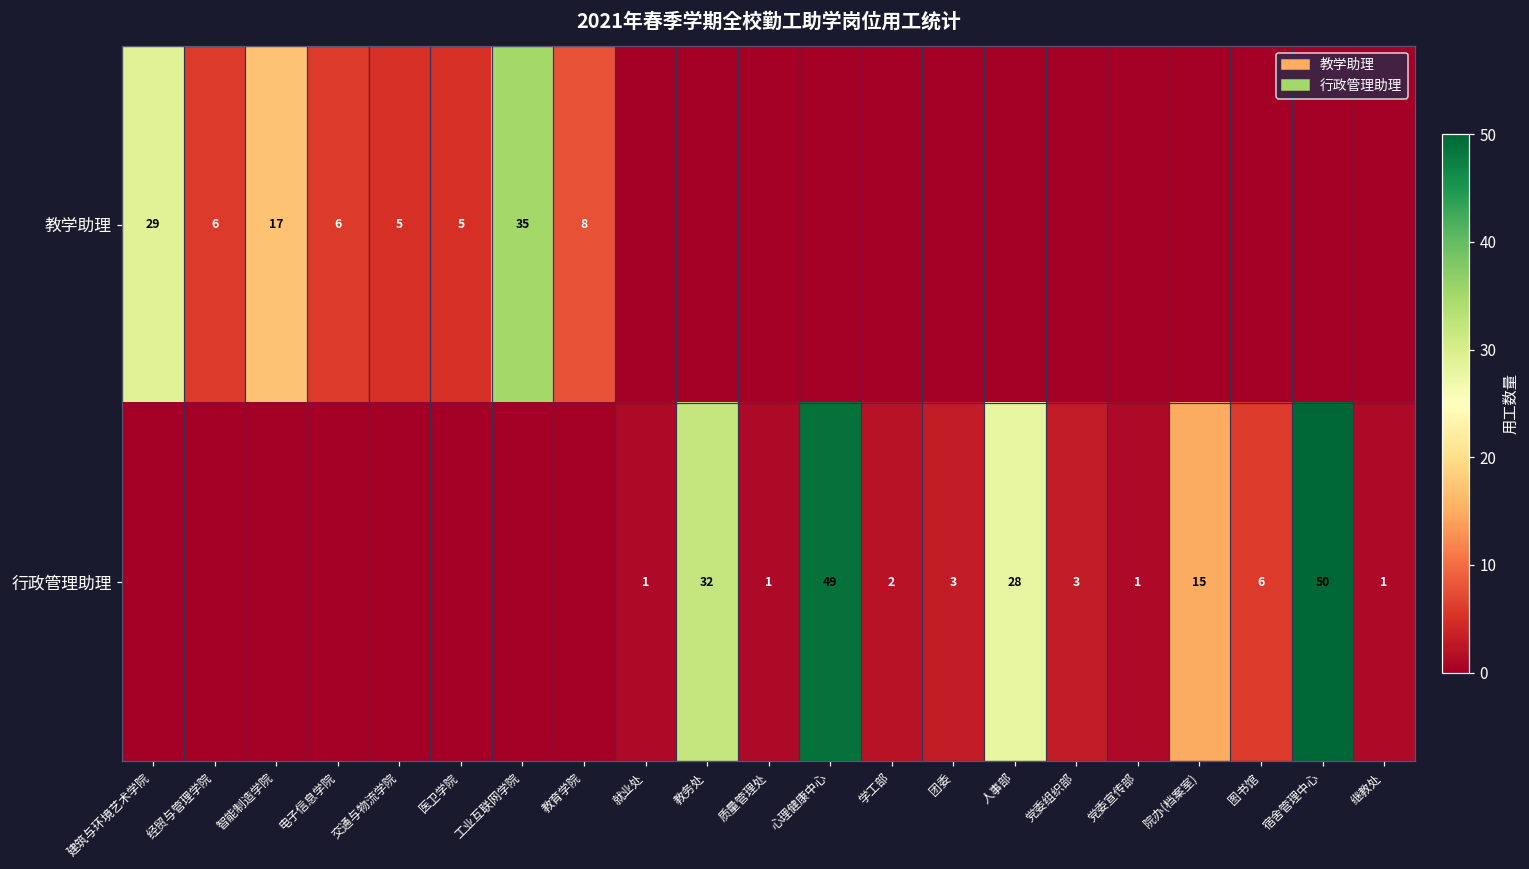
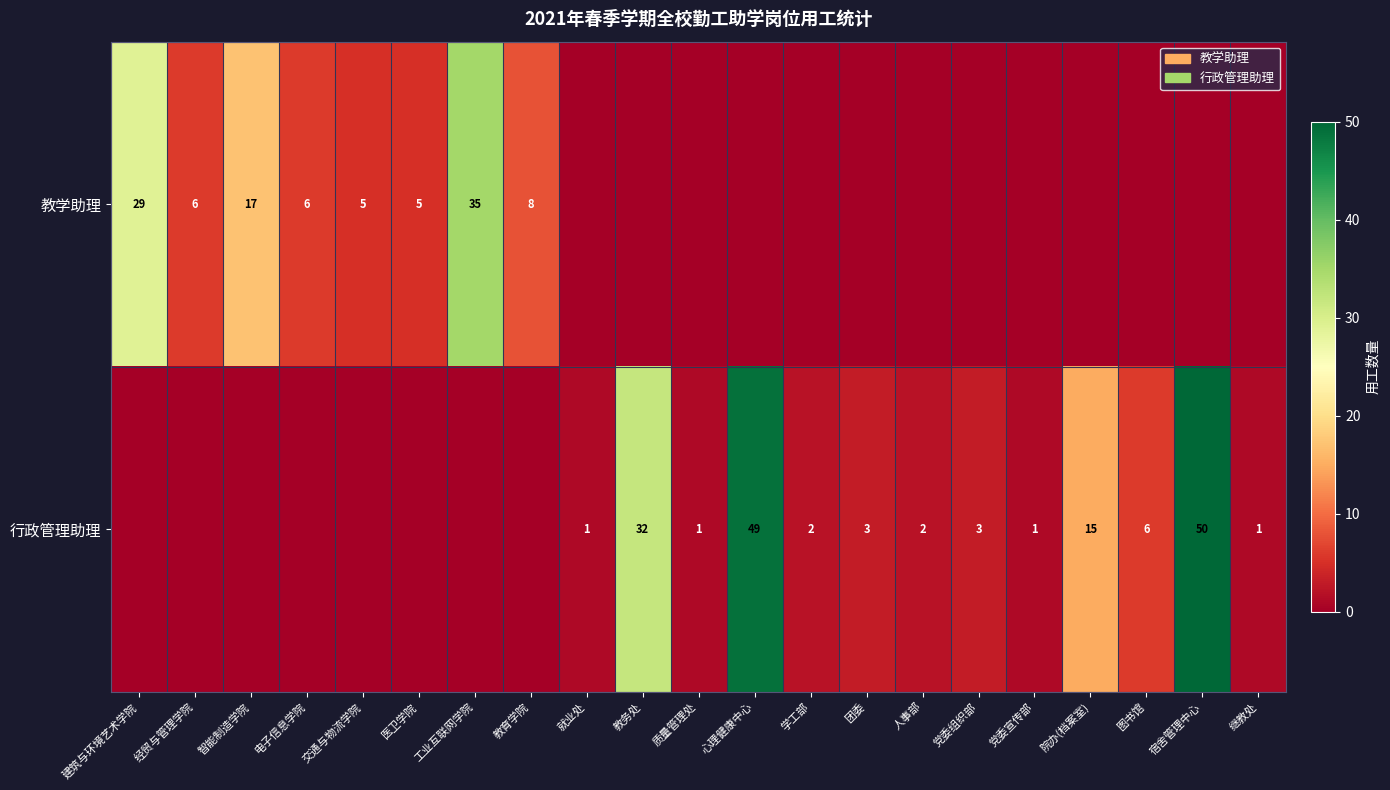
行政管理助理, 人事部: 28 -> 2
